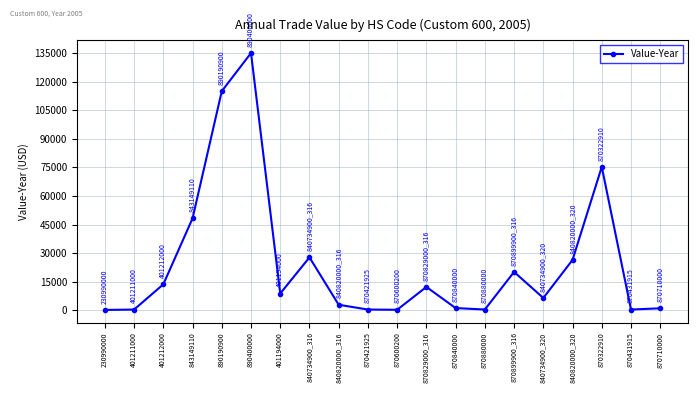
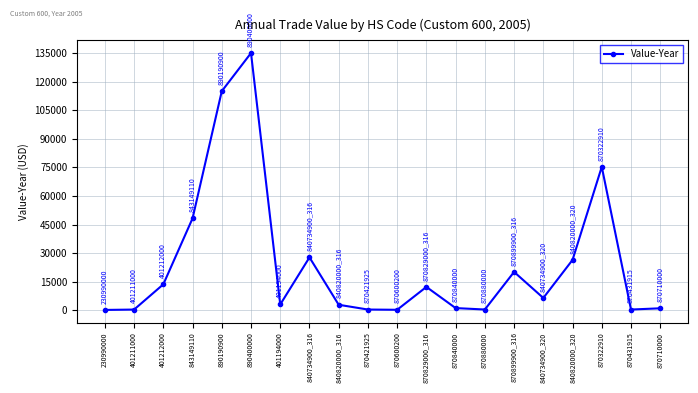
401194000: 9000 -> 3000
